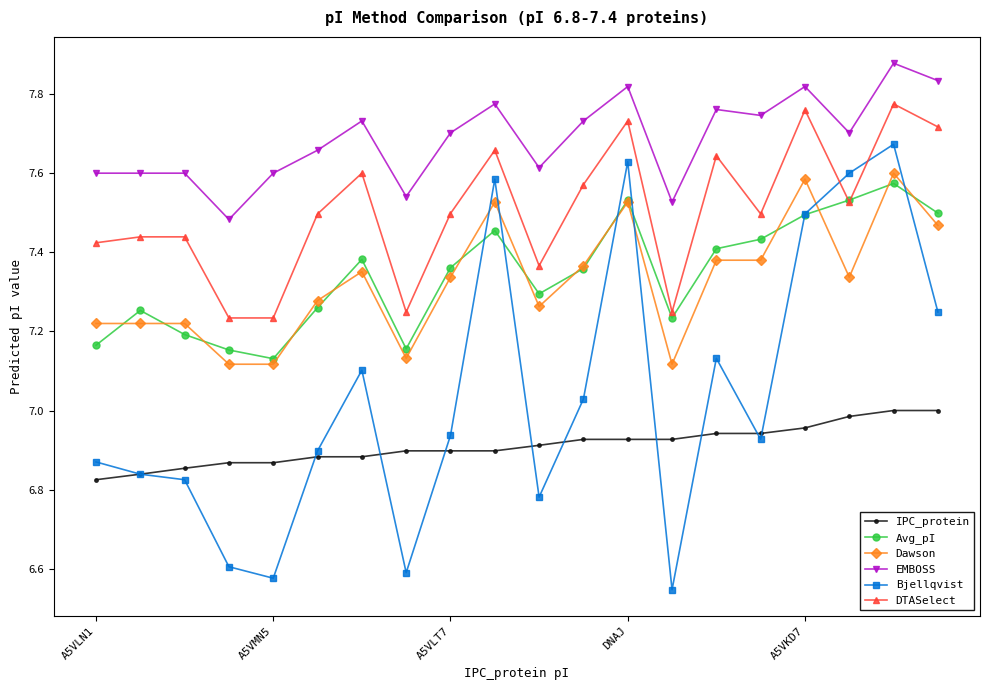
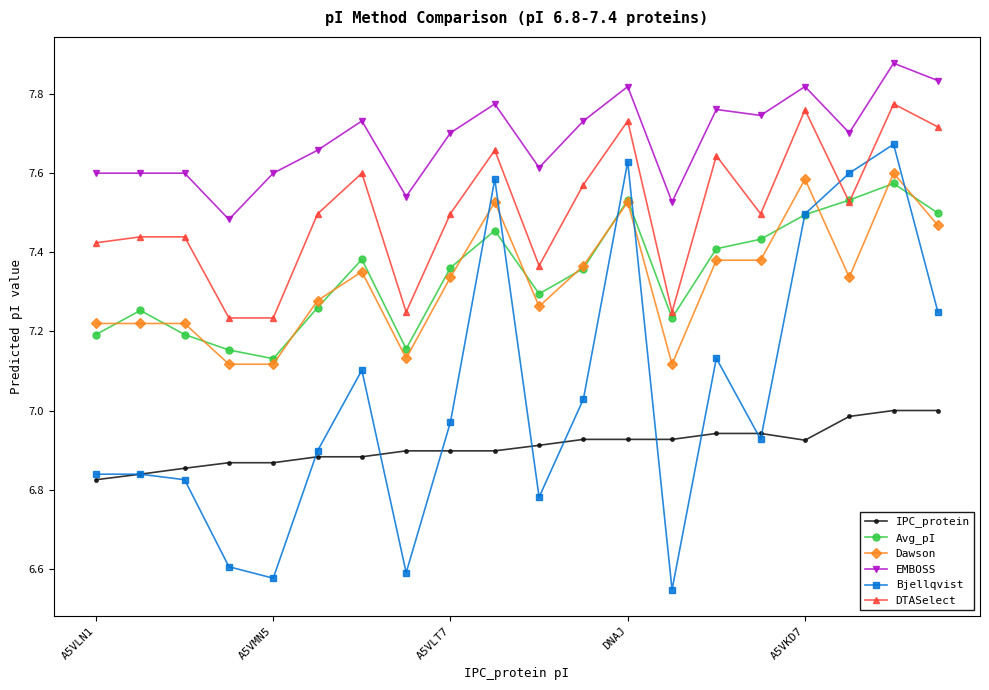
Avg_pI, A5VLN1: 7.17 -> 7.19
Bjellqvist, A5VLN1: 6.87 -> 6.84
Bjellqvist, A5VLT7: 6.94 -> 6.97
IPC_protein, A5VKD7: 6.96 -> 6.93
